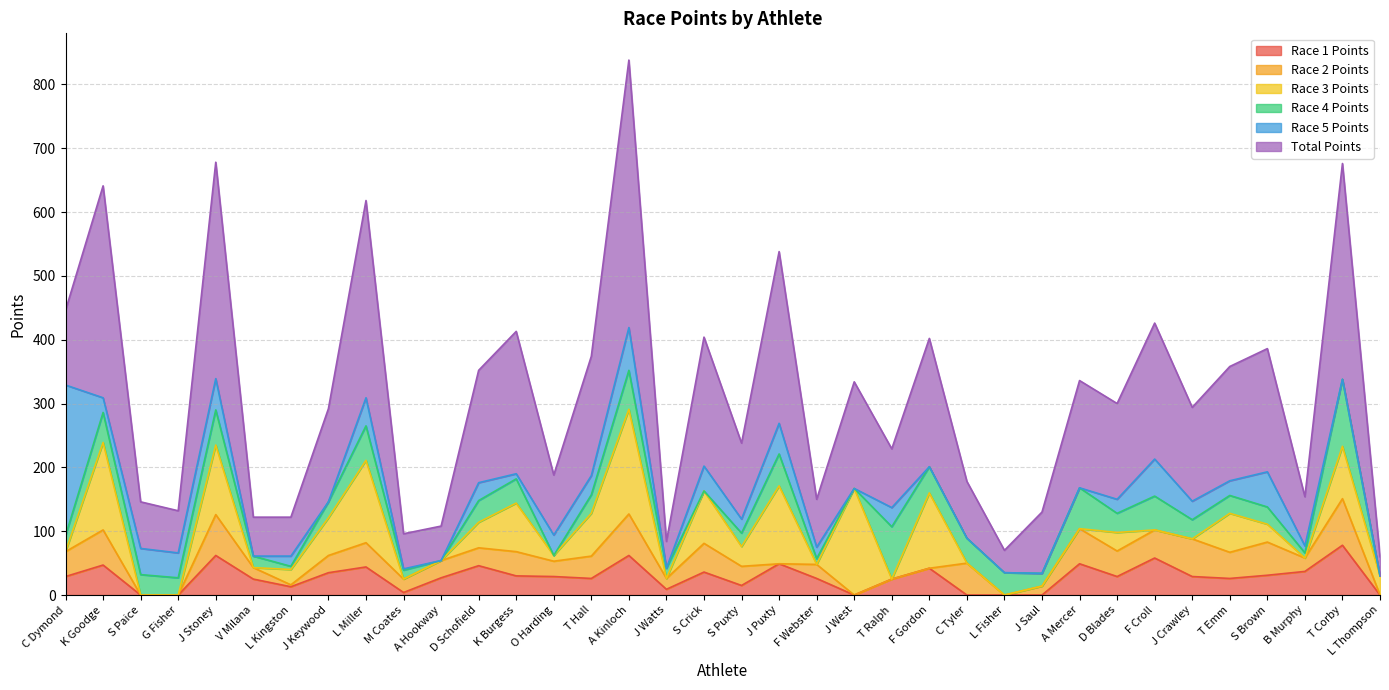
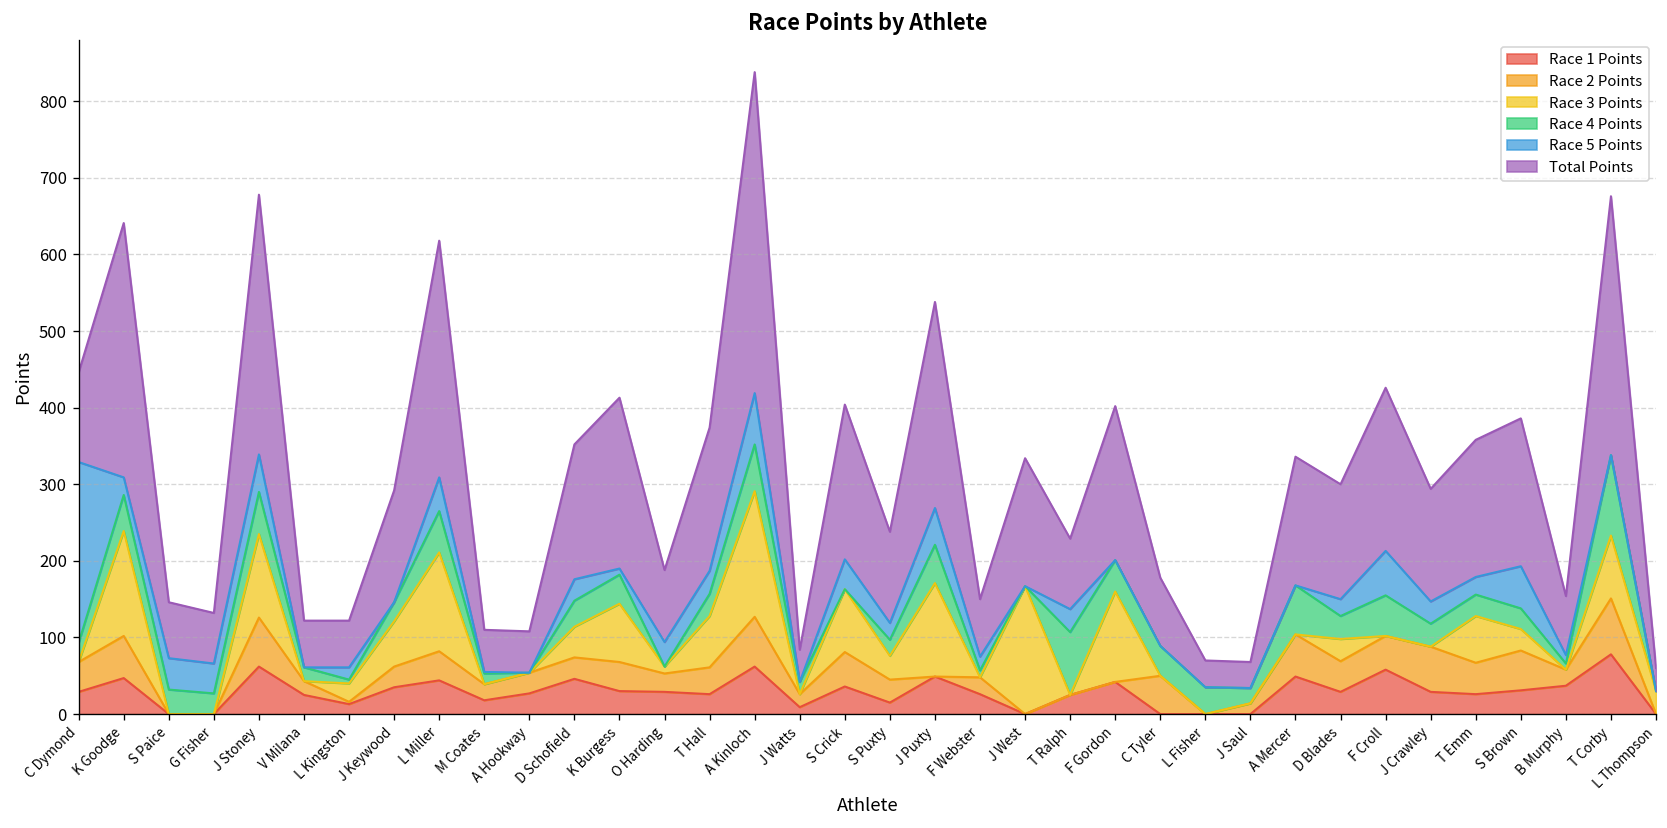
Race 1 Points, M Coates: 0 -> 20
Total Points, J Saul: 100 -> 30
